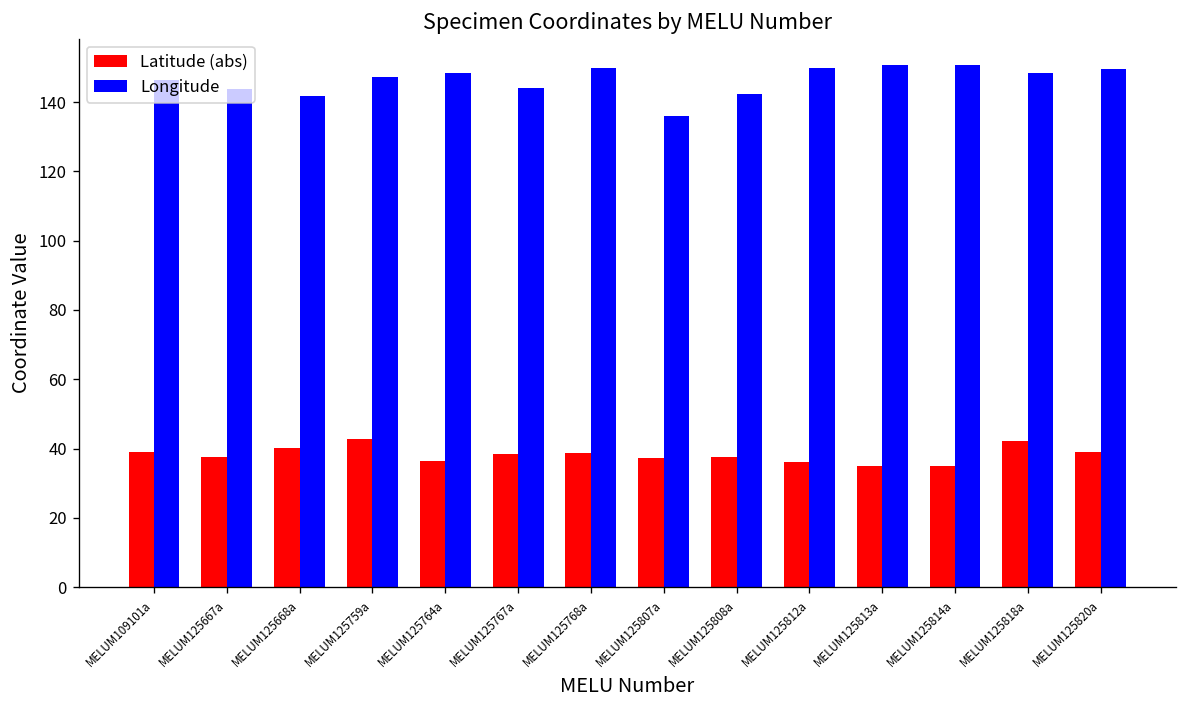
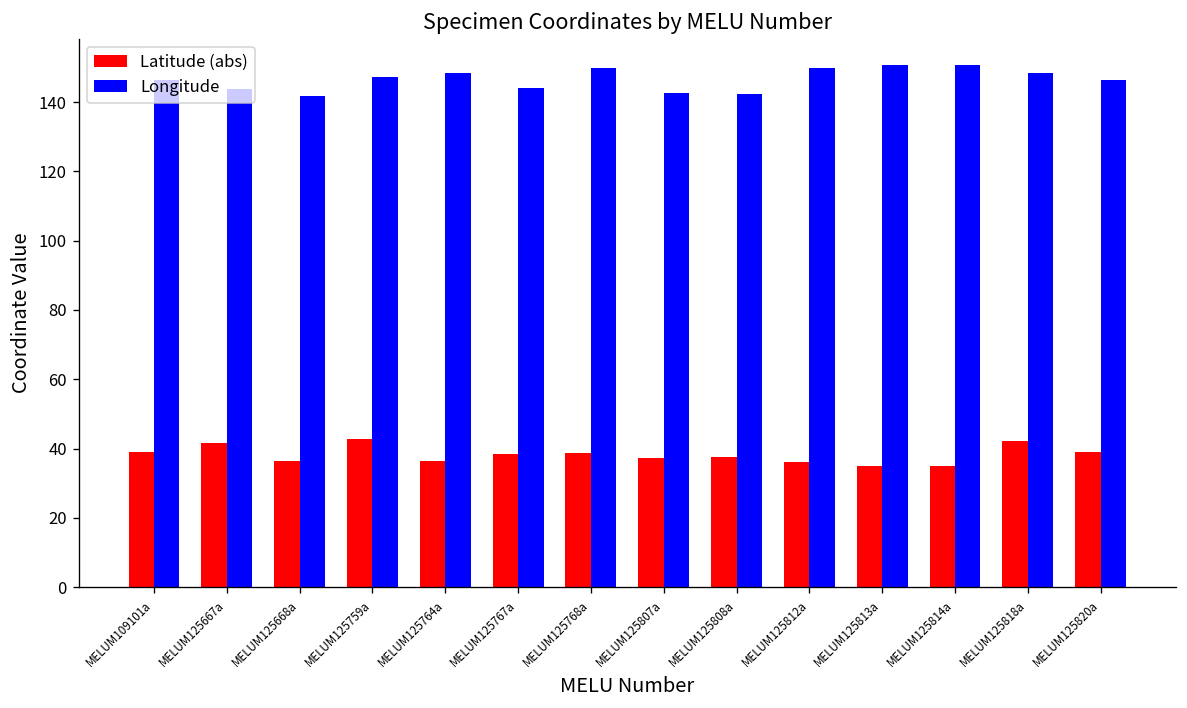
Latitude (abs), MELUM125667a: 38 -> 42
Latitude (abs), MELUM125668a: 40 -> 37
Longitude, MELUM125807a: 136 -> 142
Longitude, MELUM125820a: 149 -> 146
